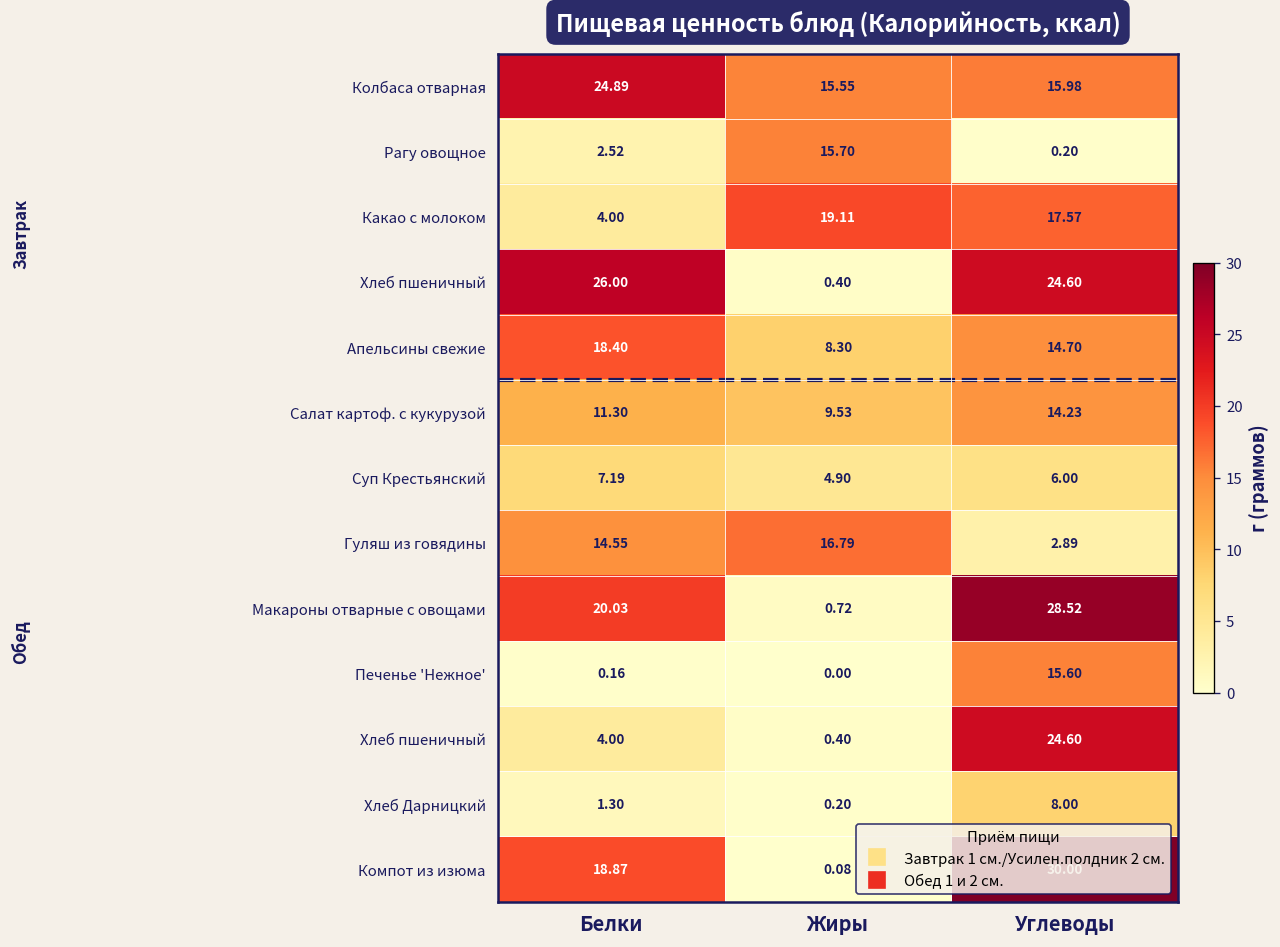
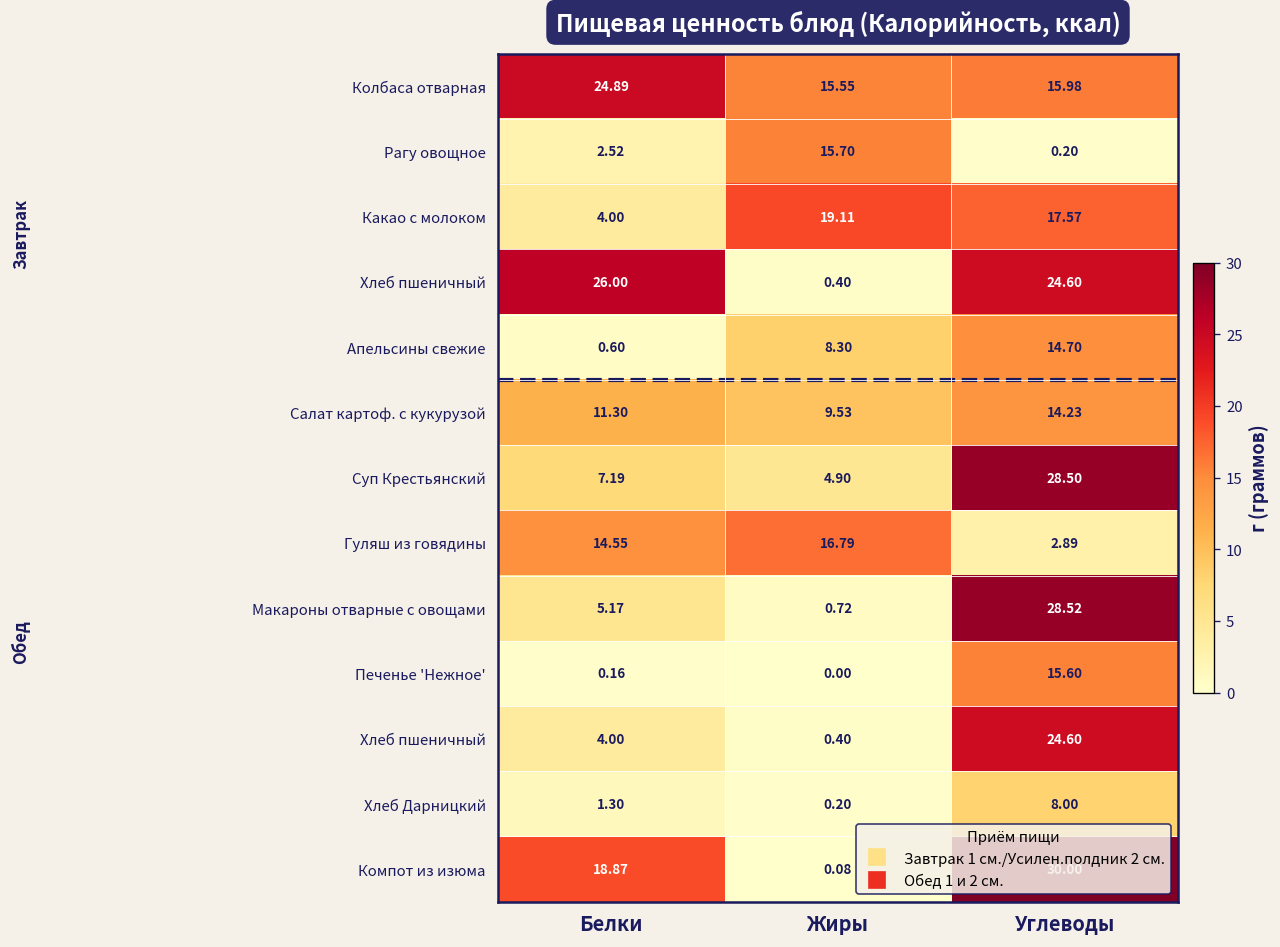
Апельсины свежие, Белки: 18.40 -> 0.60
Суп Крестьянский, Углеводы: 6.00 -> 28.50
Макароны отварные с овощами, Белки: 20.03 -> 5.17
